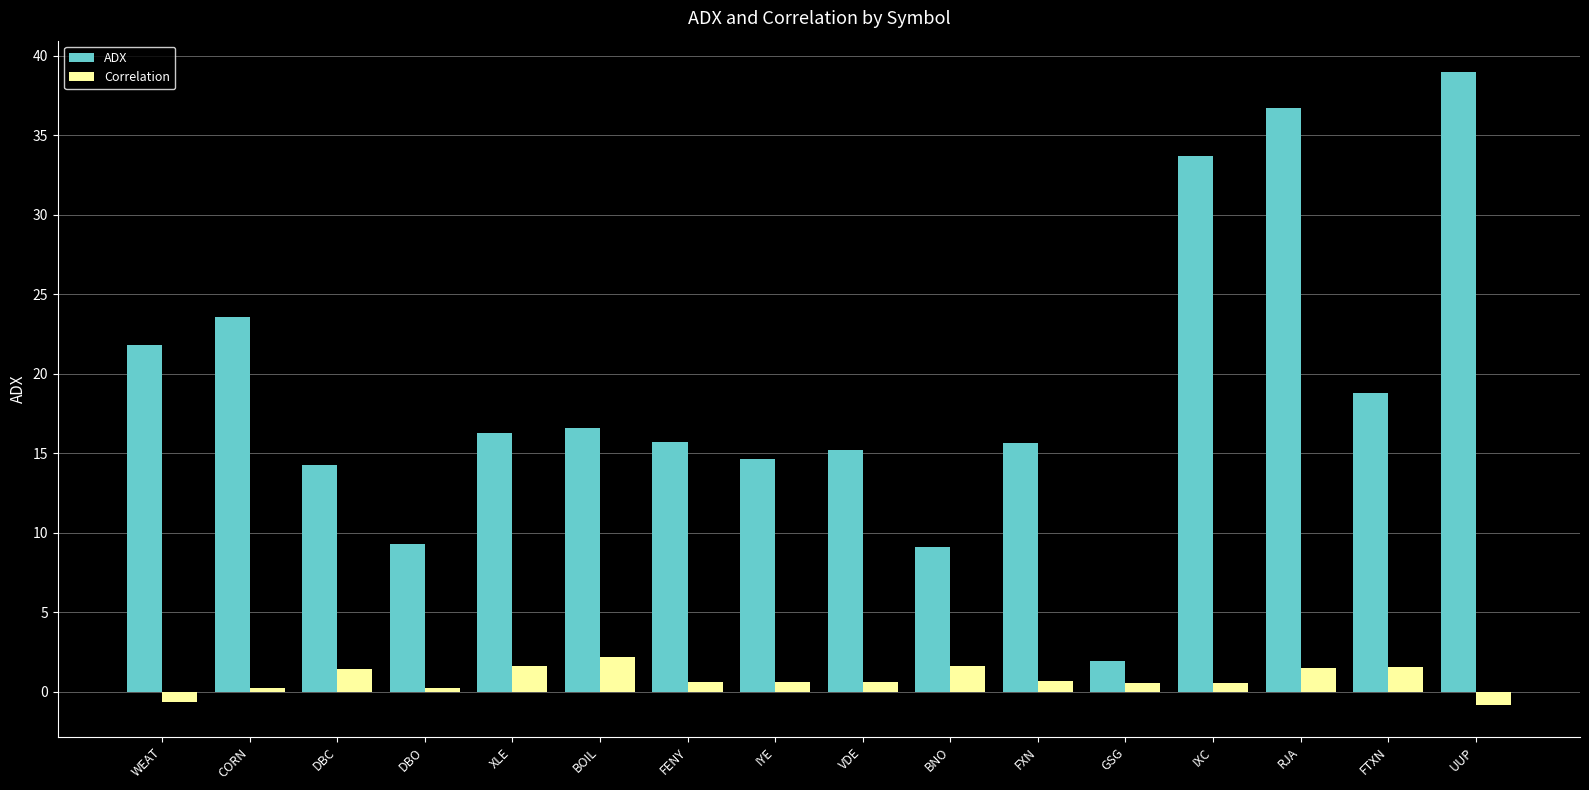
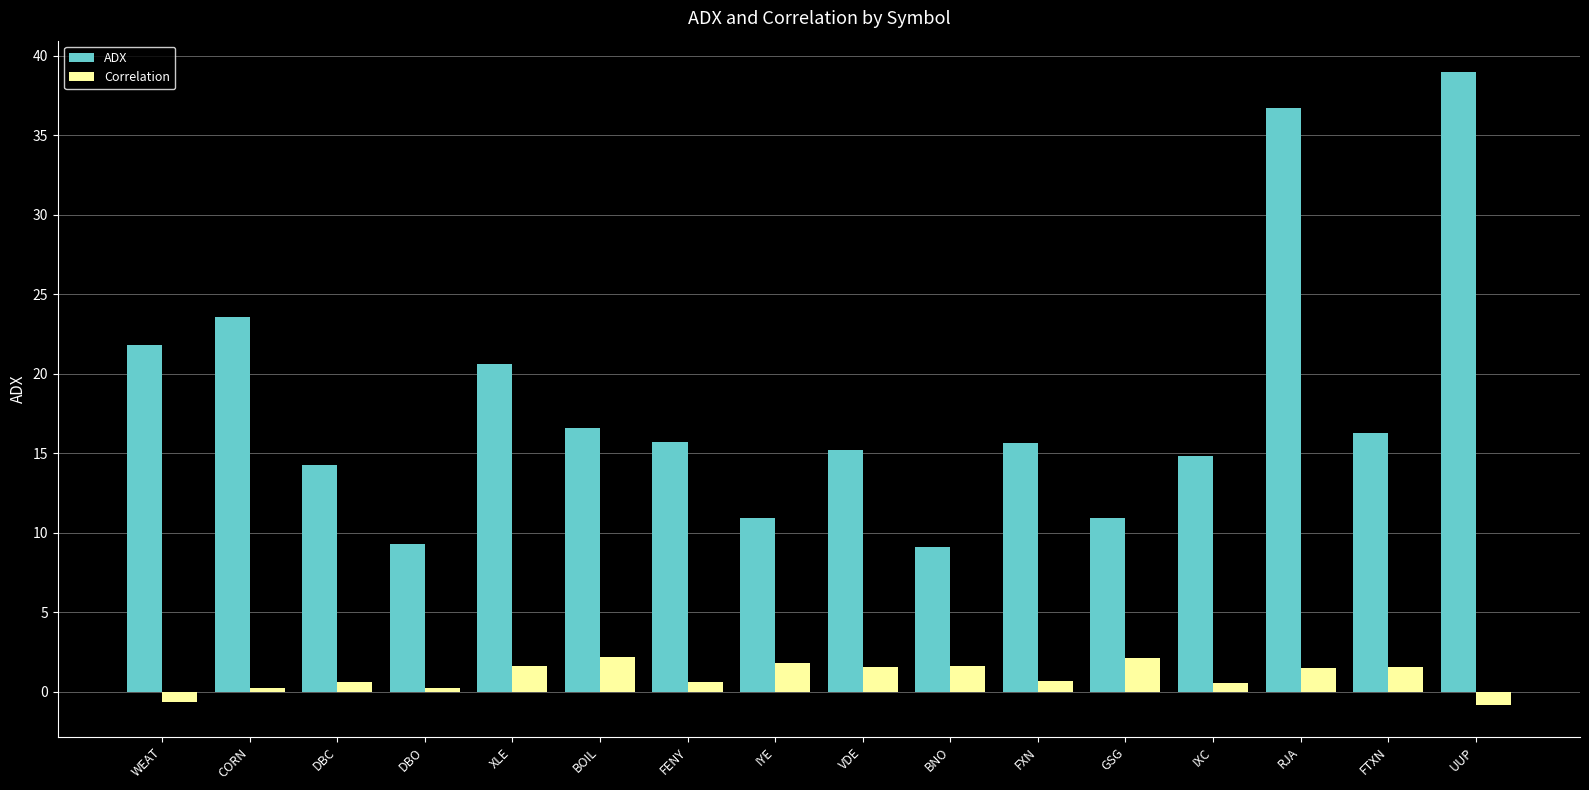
Correlation, DBC: 1.4 -> 0.6
ADX, XLE: 16.3 -> 20.6
ADX, IYE: 14.6 -> 11.0
Correlation, IYE: 0.6 -> 1.8
Correlation, VDE: 0.6 -> 1.6
ADX, GSG: 1.9 -> 10.9
Correlation, GSG: 0.6 -> 2.2
ADX, IXC: 33.7 -> 14.8
ADX, FTXN: 18.8 -> 16.3
